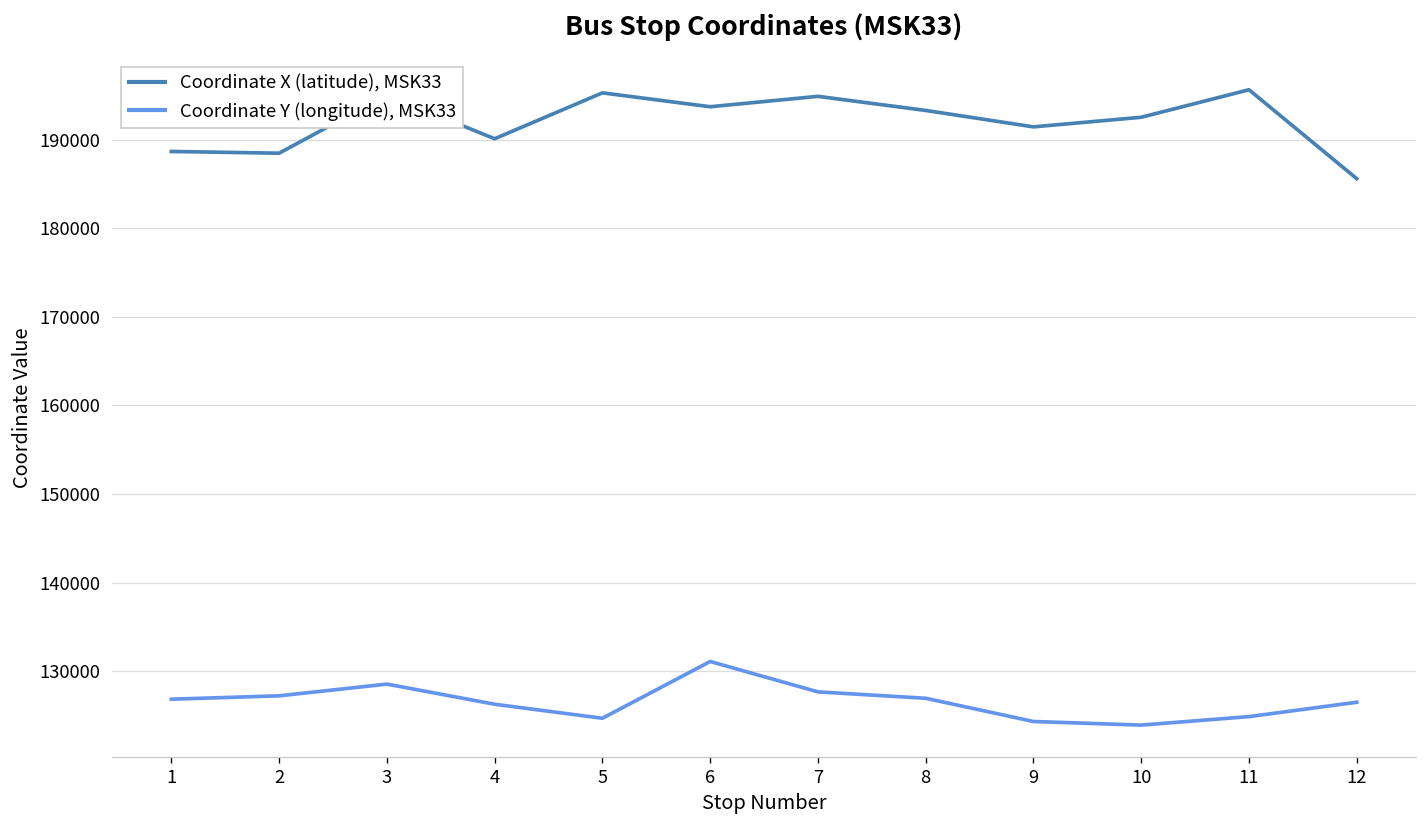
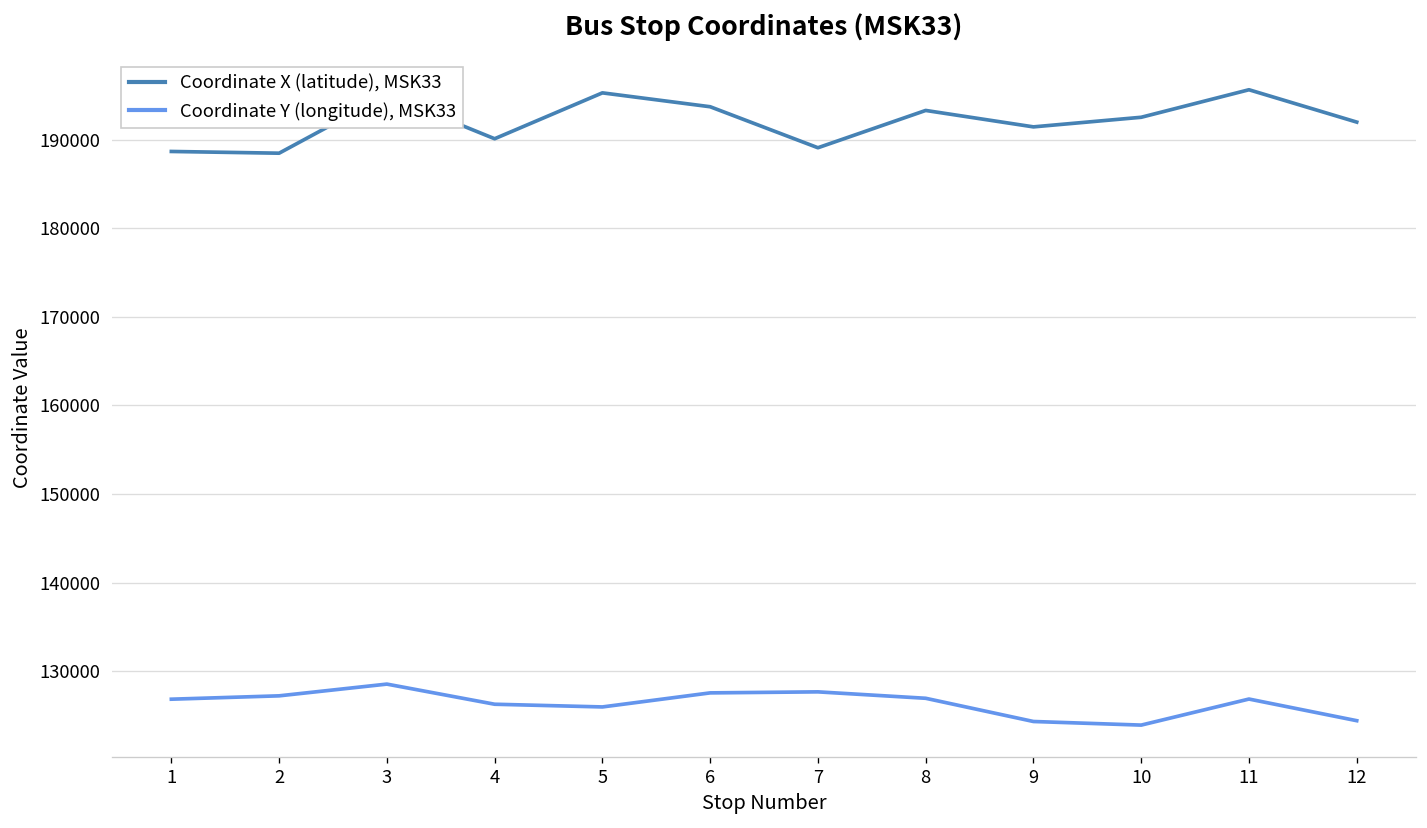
Coordinate Y (longitude), MSK33, 5: 125000 -> 126000
Coordinate Y (longitude), MSK33, 6: 131000 -> 128000
Coordinate X (latitude), MSK33, 7: 195000 -> 189000
Coordinate Y (longitude), MSK33, 11: 125000 -> 127000
Coordinate X (latitude), MSK33, 12: 186000 -> 192000
Coordinate Y (longitude), MSK33, 12: 127000 -> 124000
